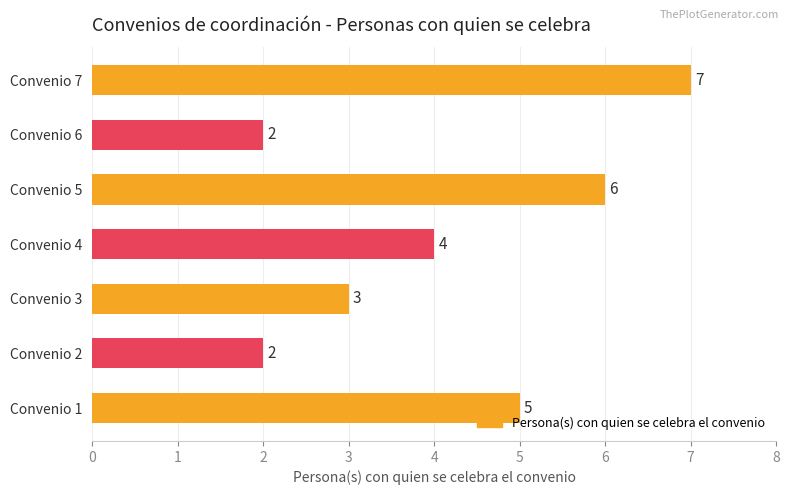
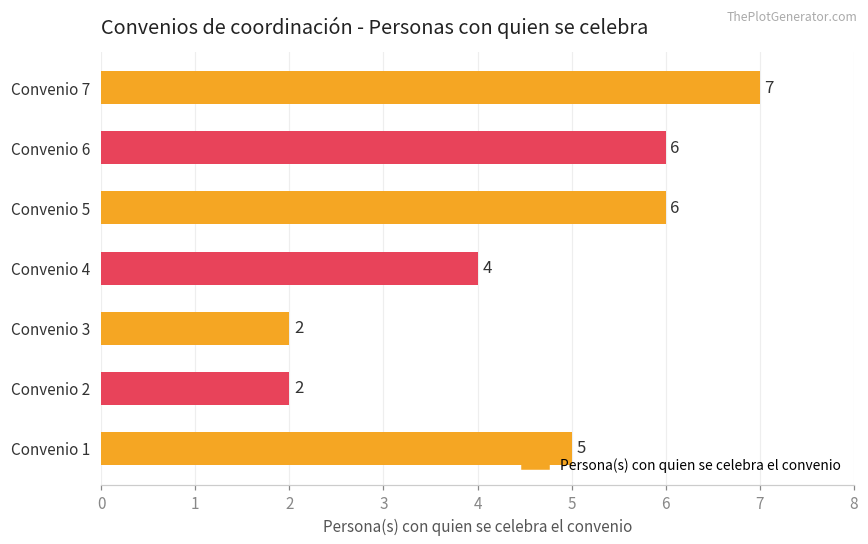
Convenio 6: 2 -> 6
Convenio 3: 3 -> 2
